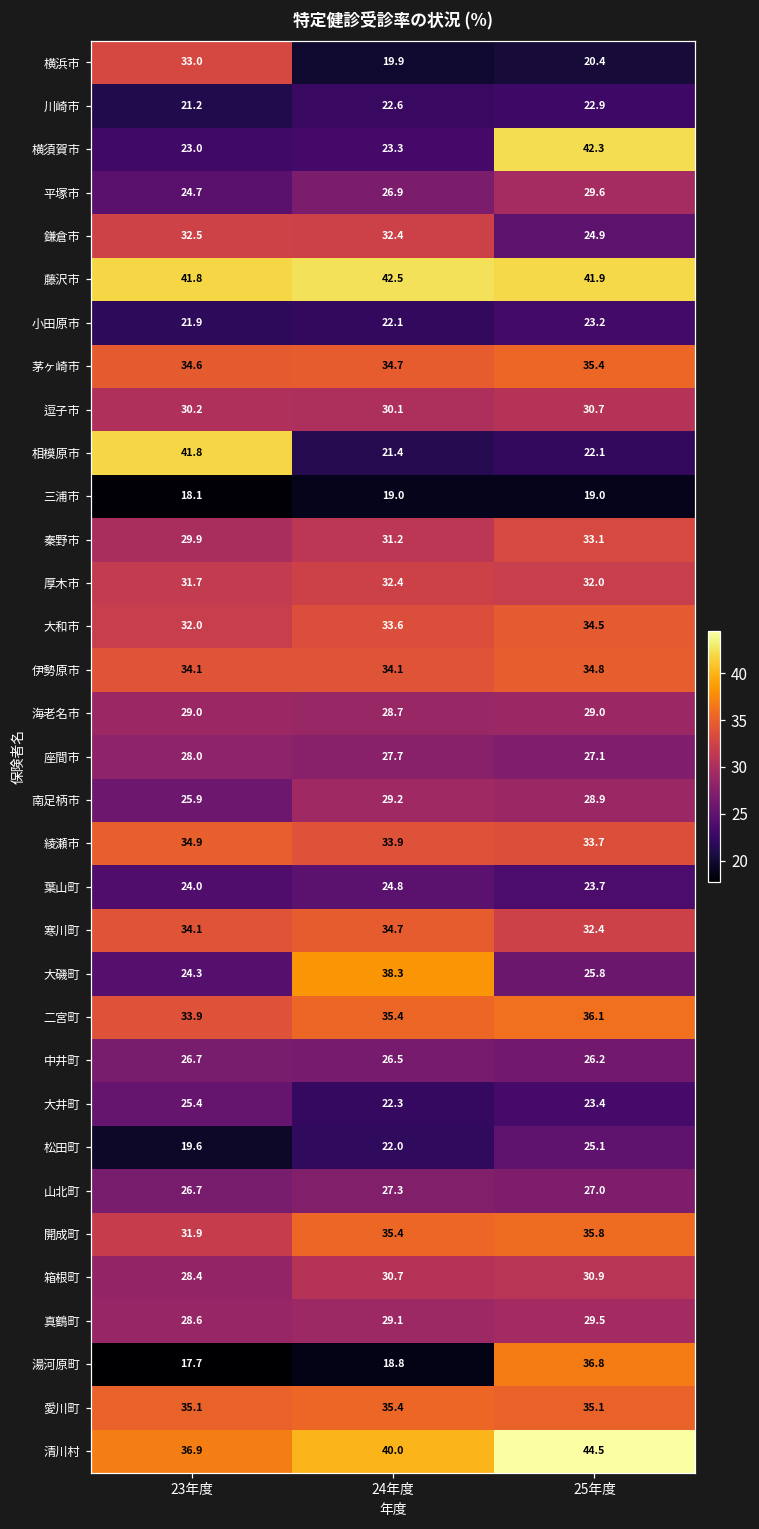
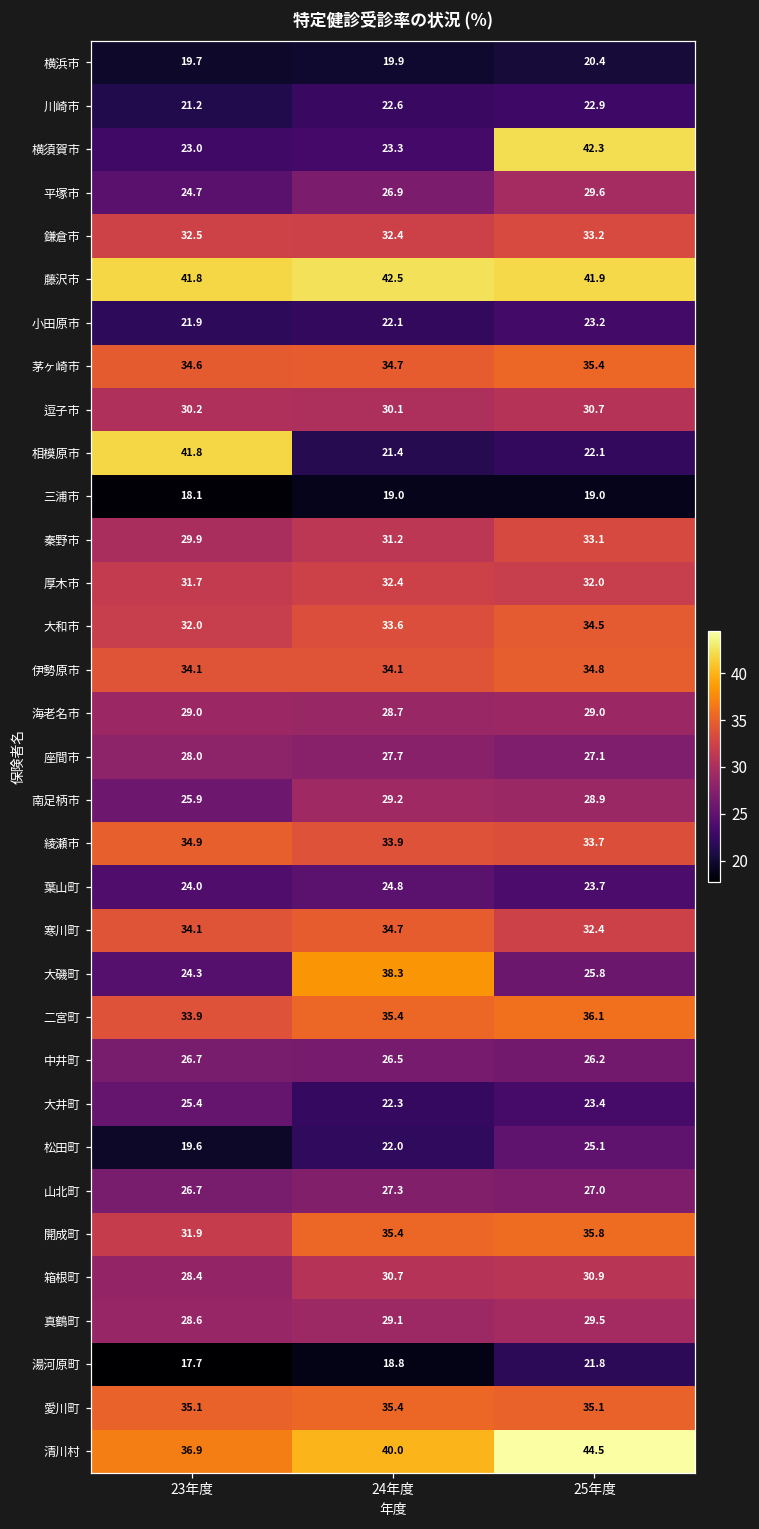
横浜市, 23年度: 33.0 -> 19.7
鎌倉市, 25年度: 24.9 -> 33.2
湯河原町, 25年度: 36.8 -> 21.8
